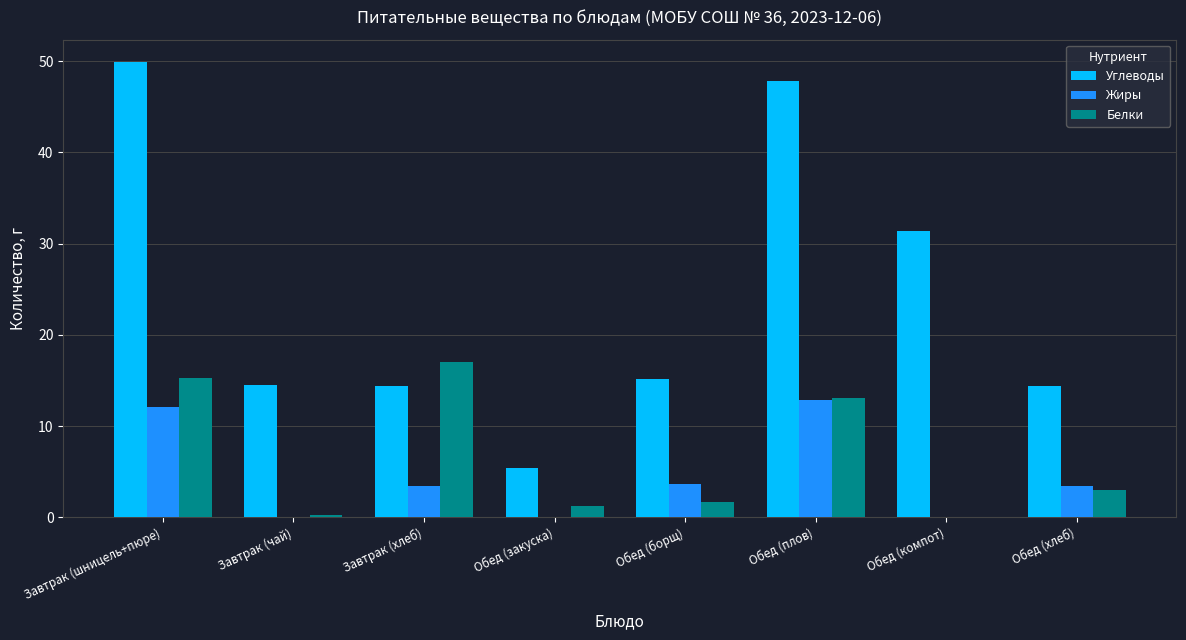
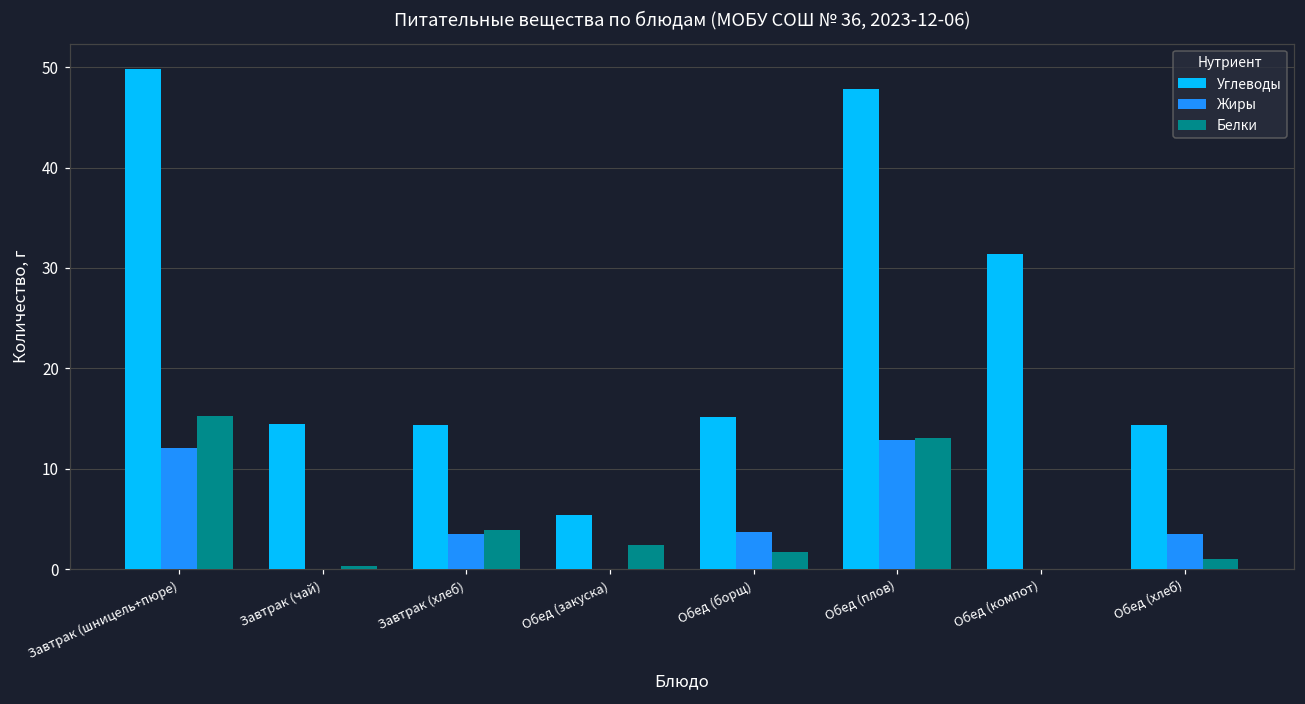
Белки, Завтрак (хлеб): 17 -> 4
Белки, Обед (закуска): 1 -> 2
Белки, Обед (хлеб): 3 -> 1
